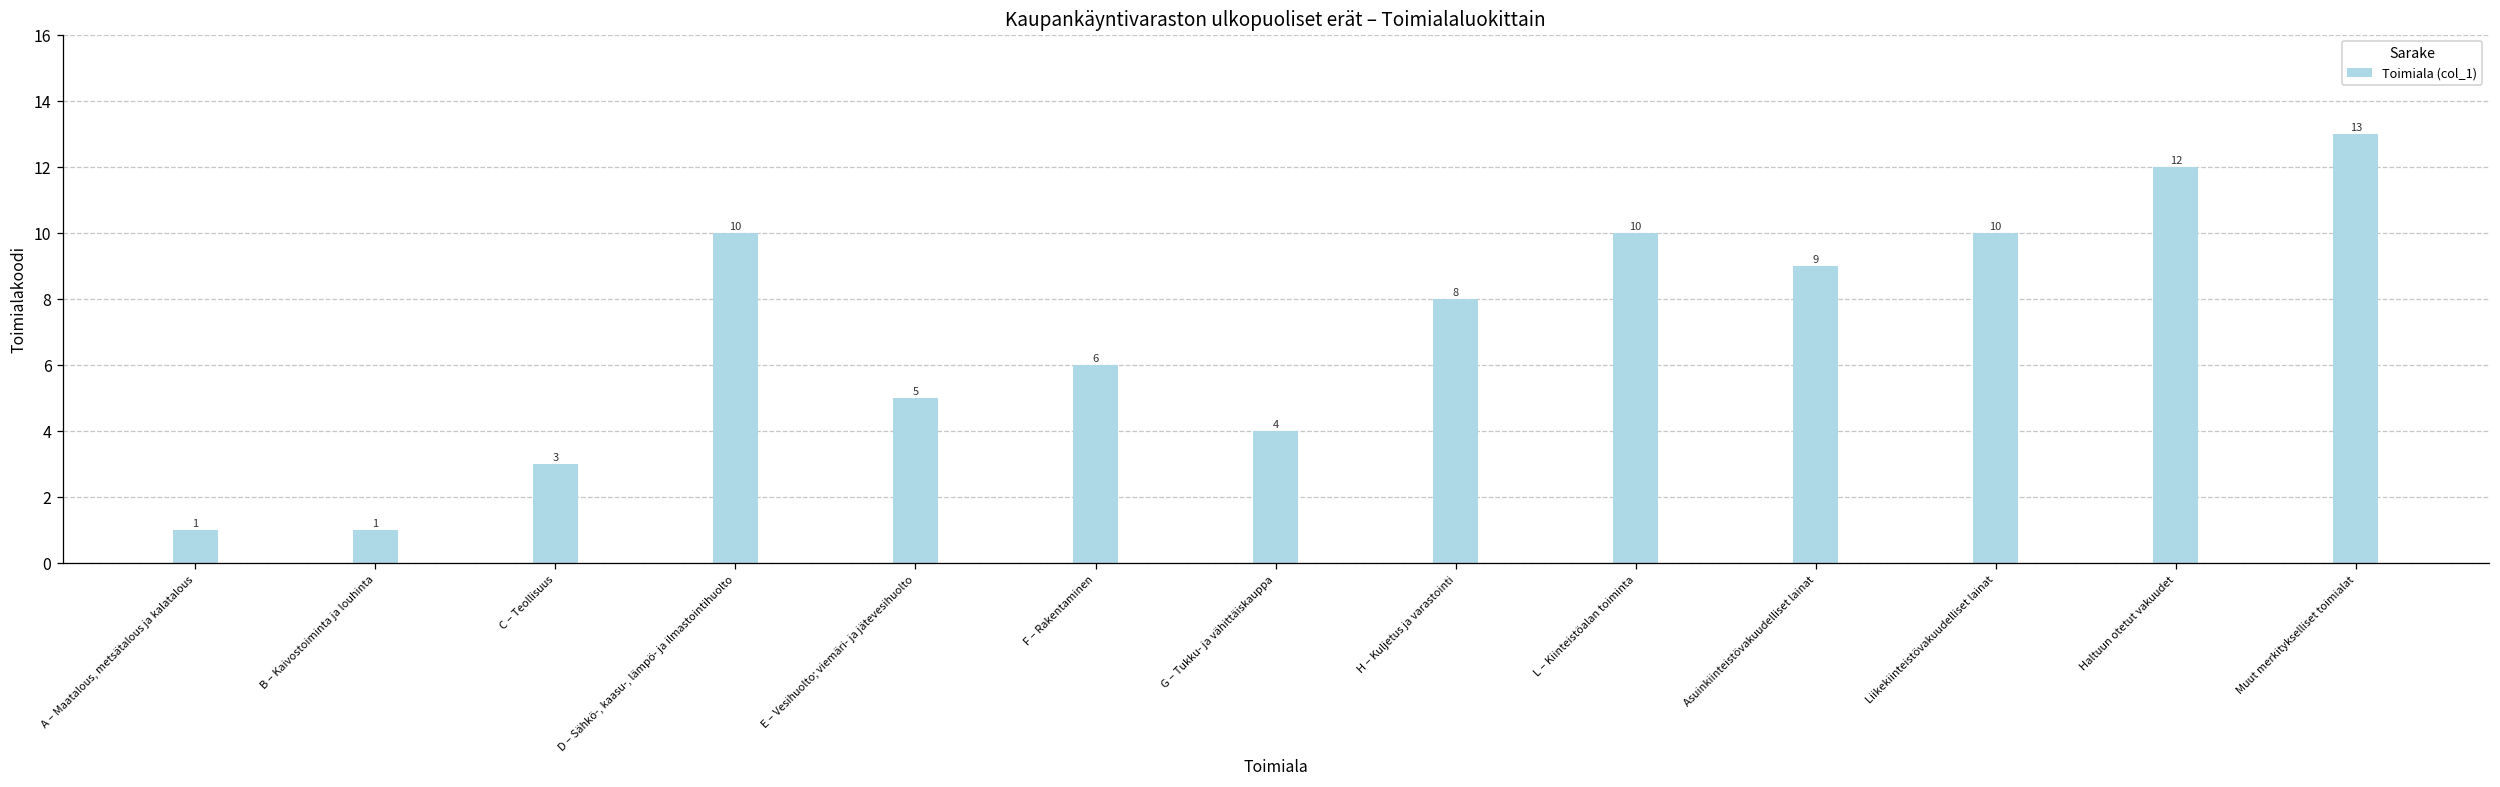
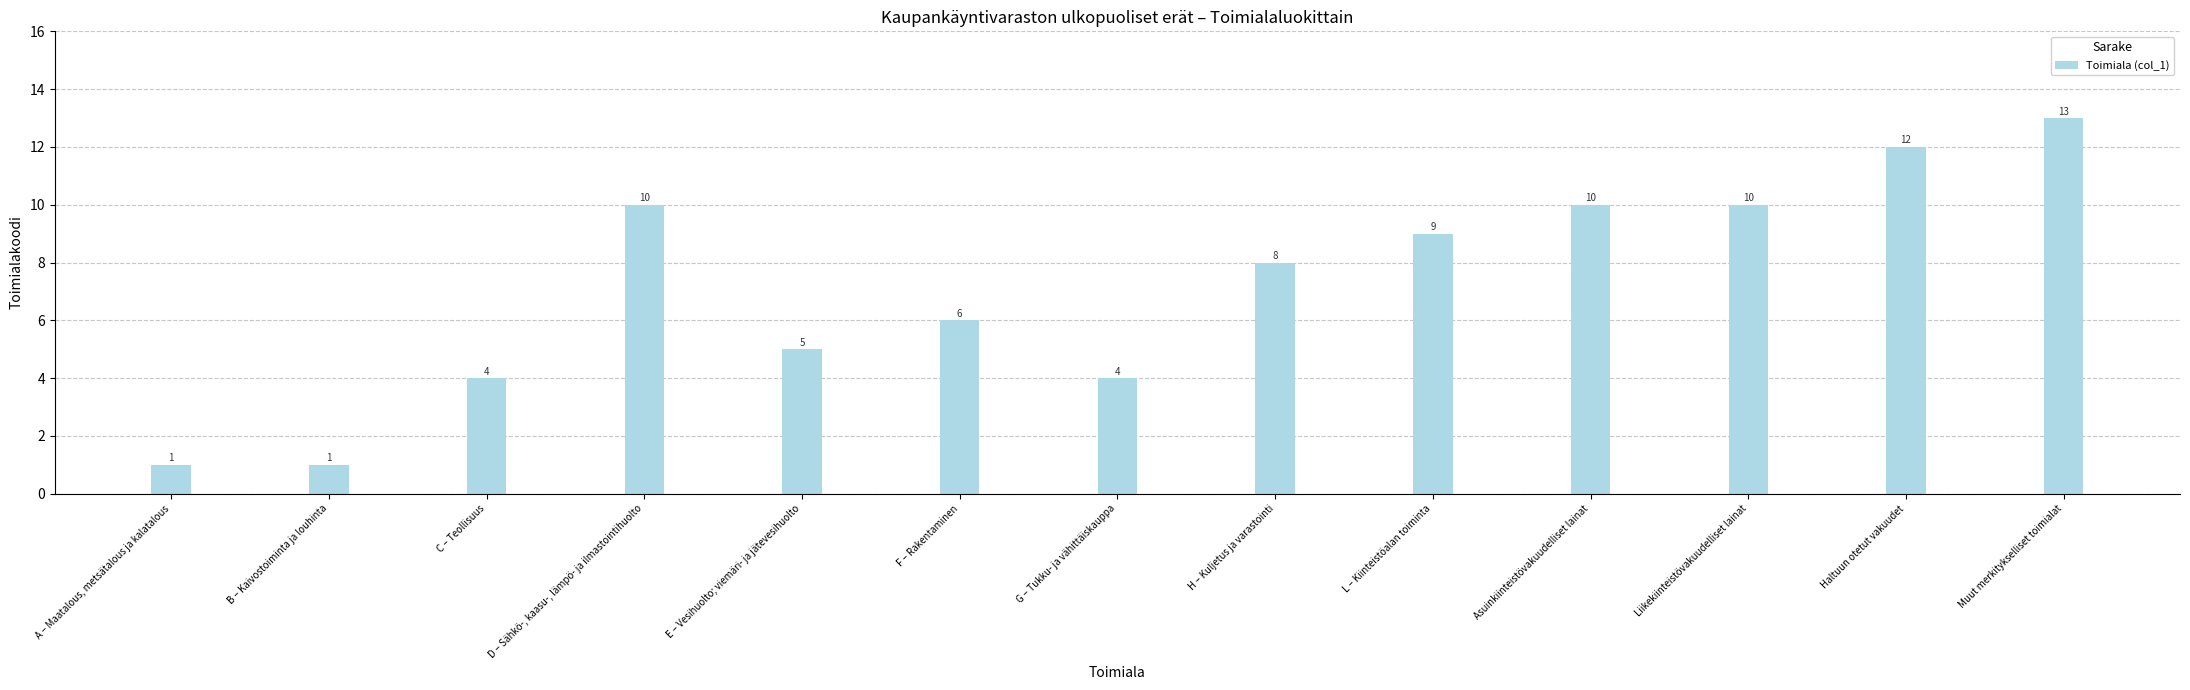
C – Teollisuus: 3 -> 4
L – Kiinteistöalan toiminta: 10 -> 9
Asuinkiinteistövakuudelliset lainat: 9 -> 10
